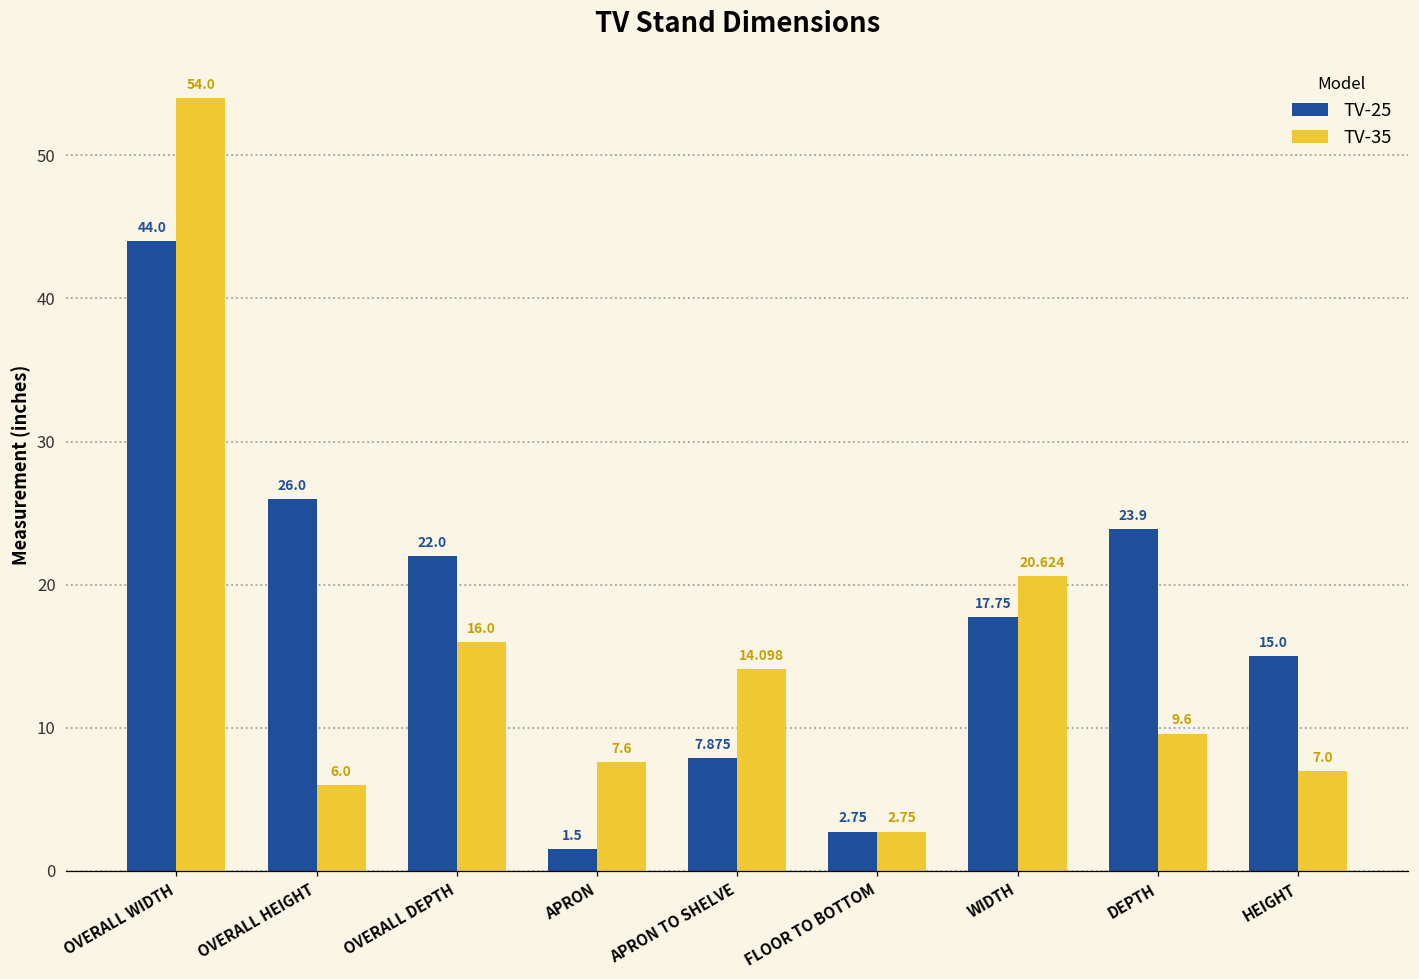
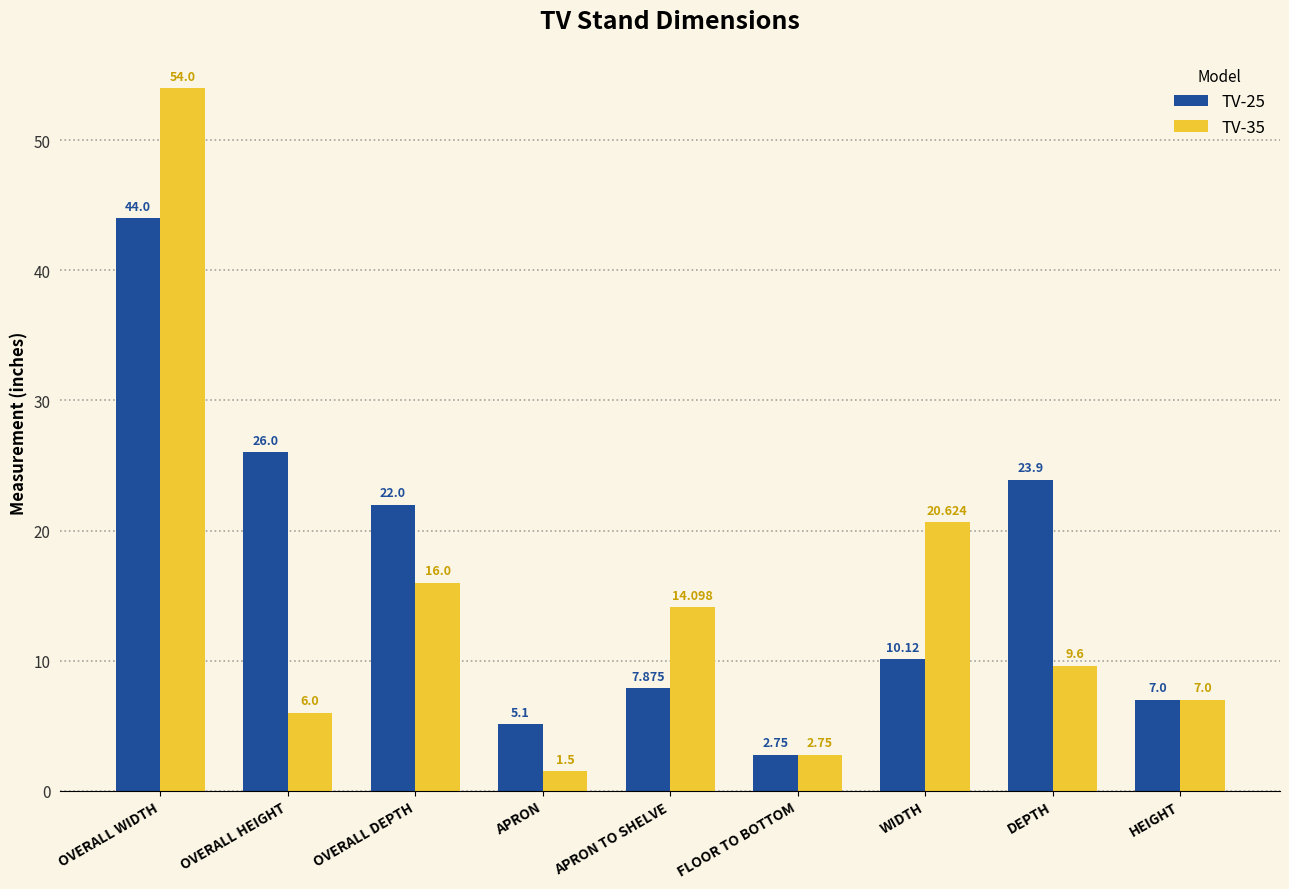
TV-25, APRON: 1.5 -> 5.1
TV-35, APRON: 7.6 -> 1.5
TV-25, WIDTH: 17.75 -> 10.12
TV-25, HEIGHT: 15.0 -> 7.0
